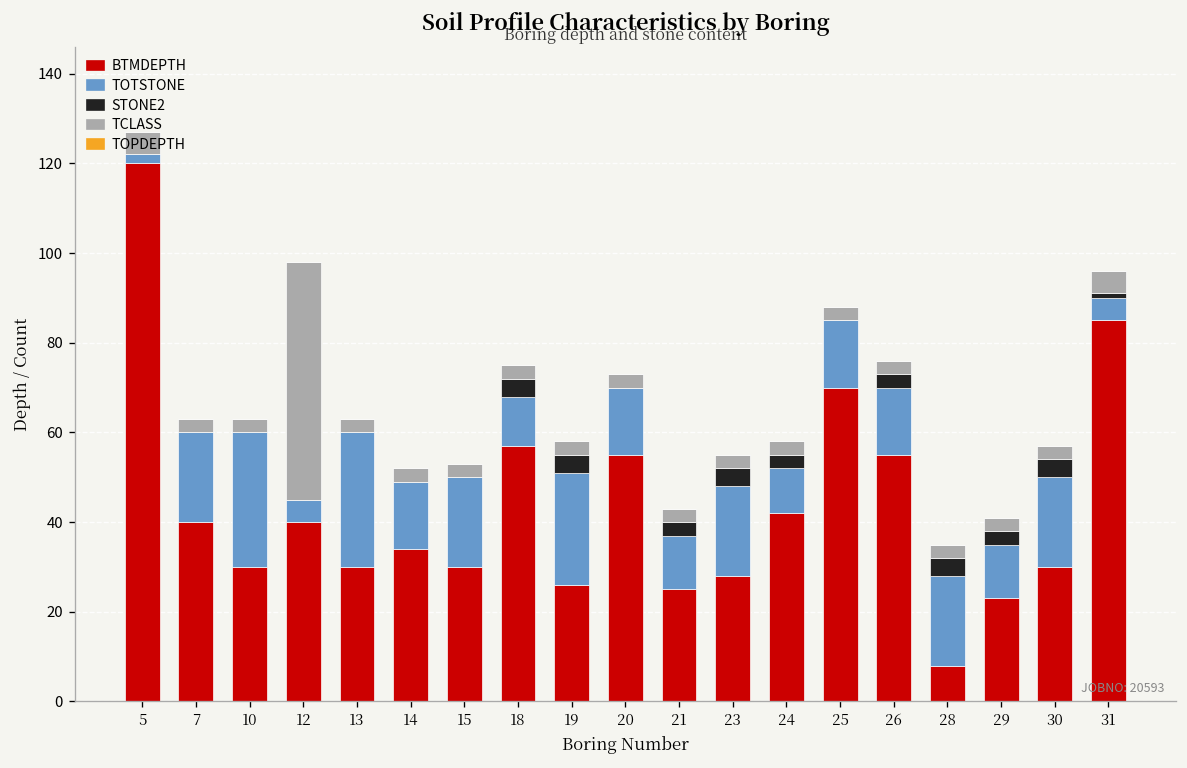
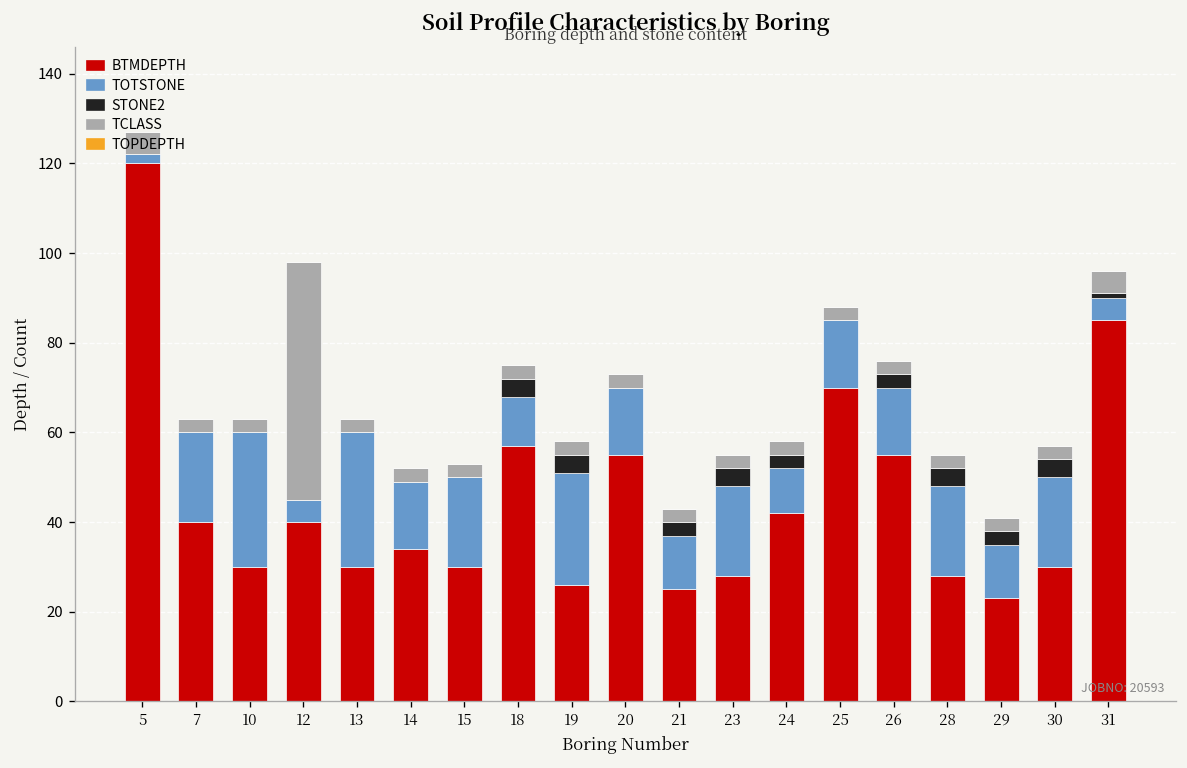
BTMDEPTH, 28: 8 -> 28
